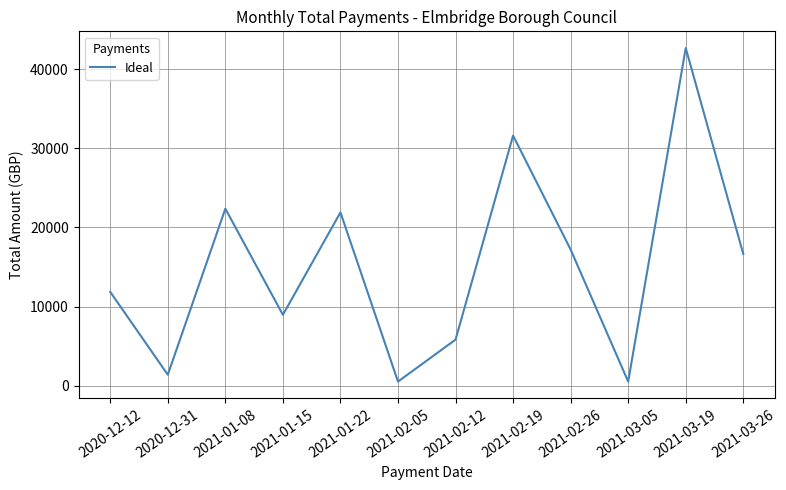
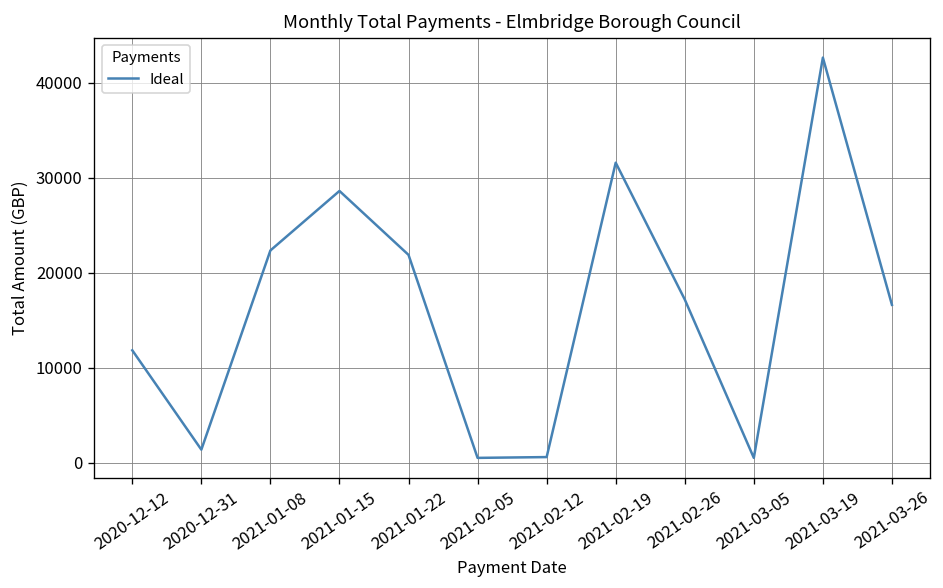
2021-01-15: 9000 -> 29000
2021-02-12: 6000 -> 1000
